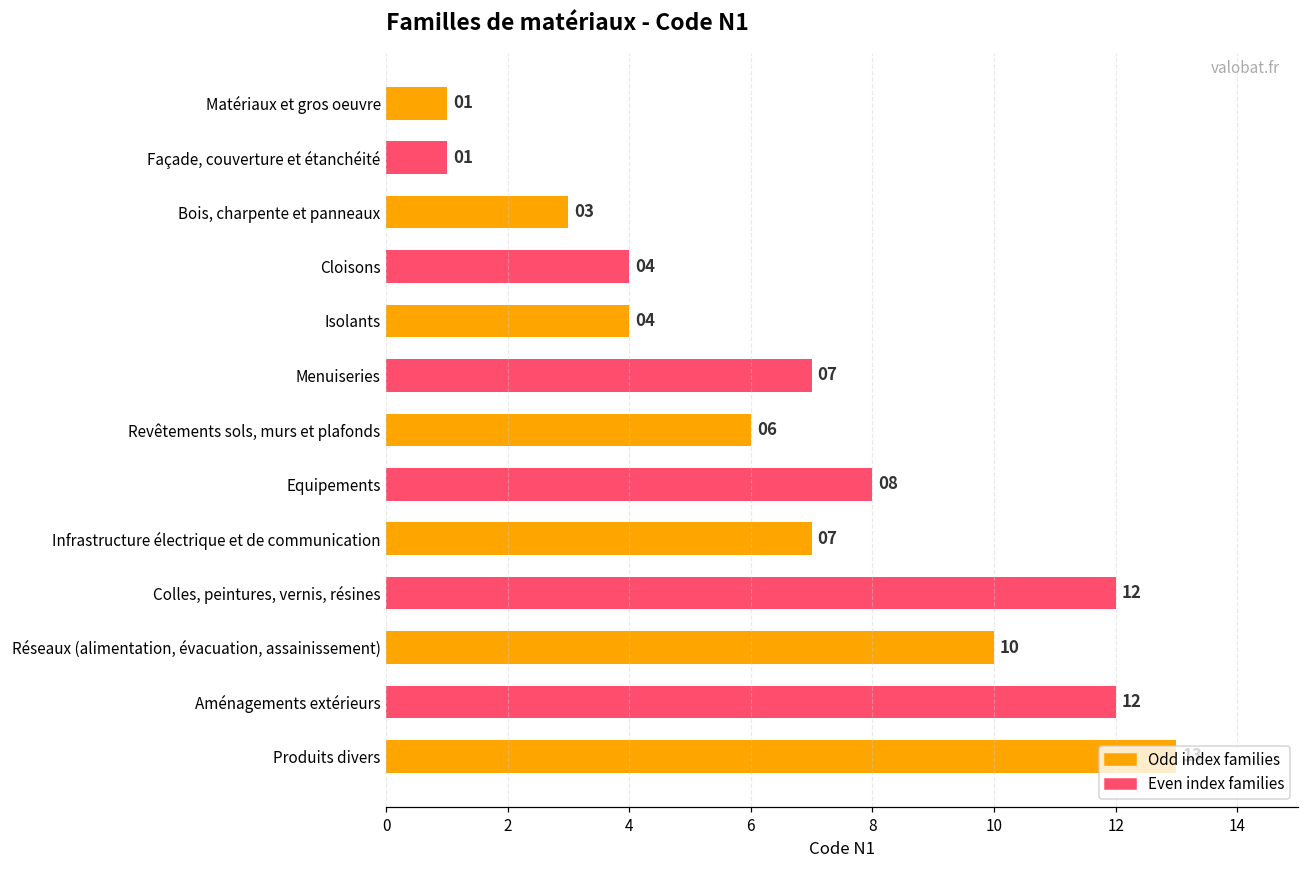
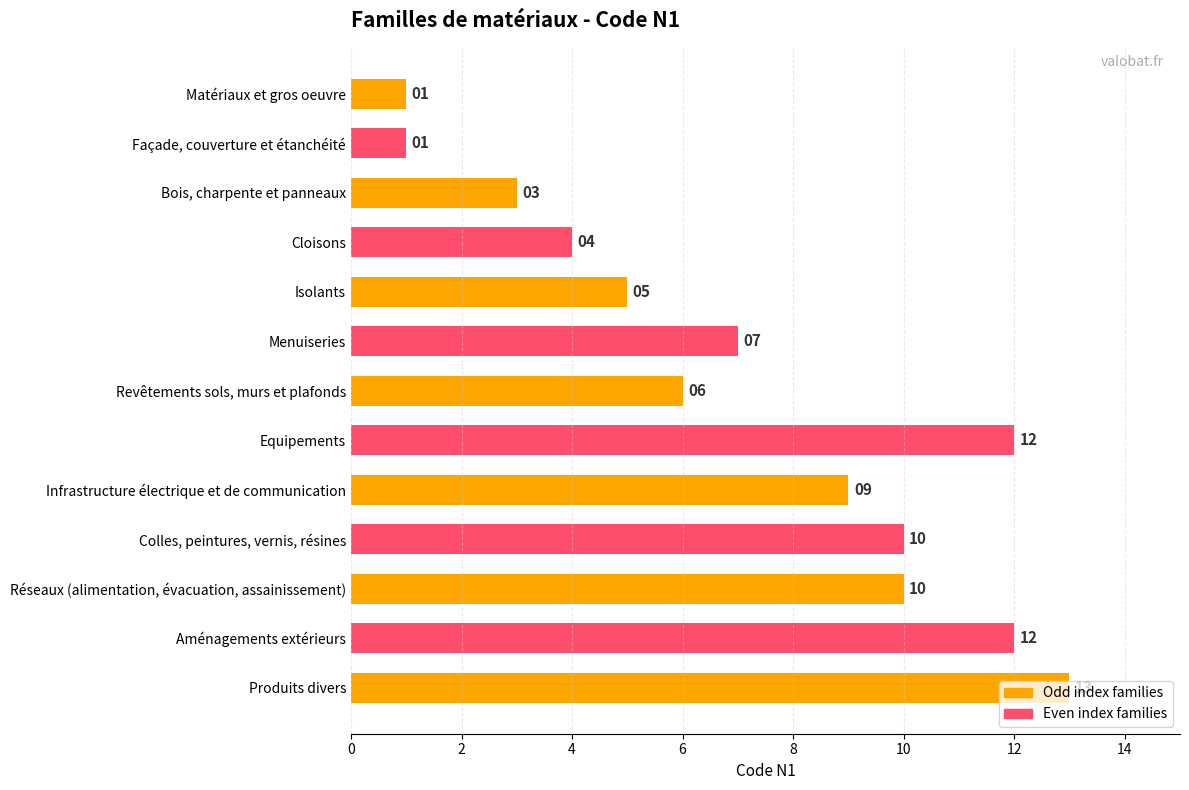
Isolants: 04 -> 05
Equipements: 08 -> 12
Infrastructure électrique et de communication: 07 -> 09
Colles, peintures, vernis, résines: 12 -> 10
